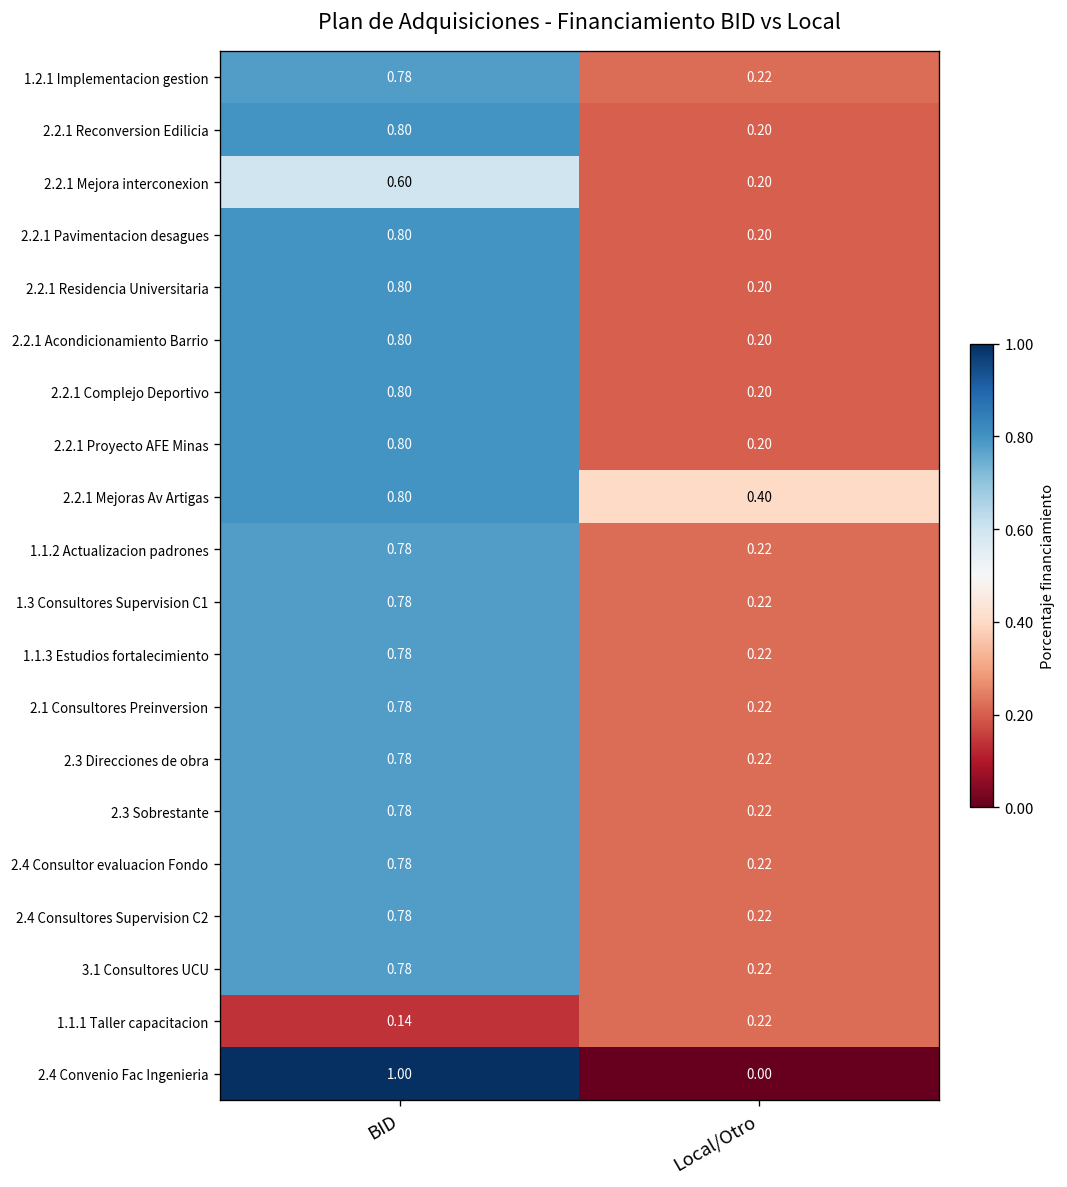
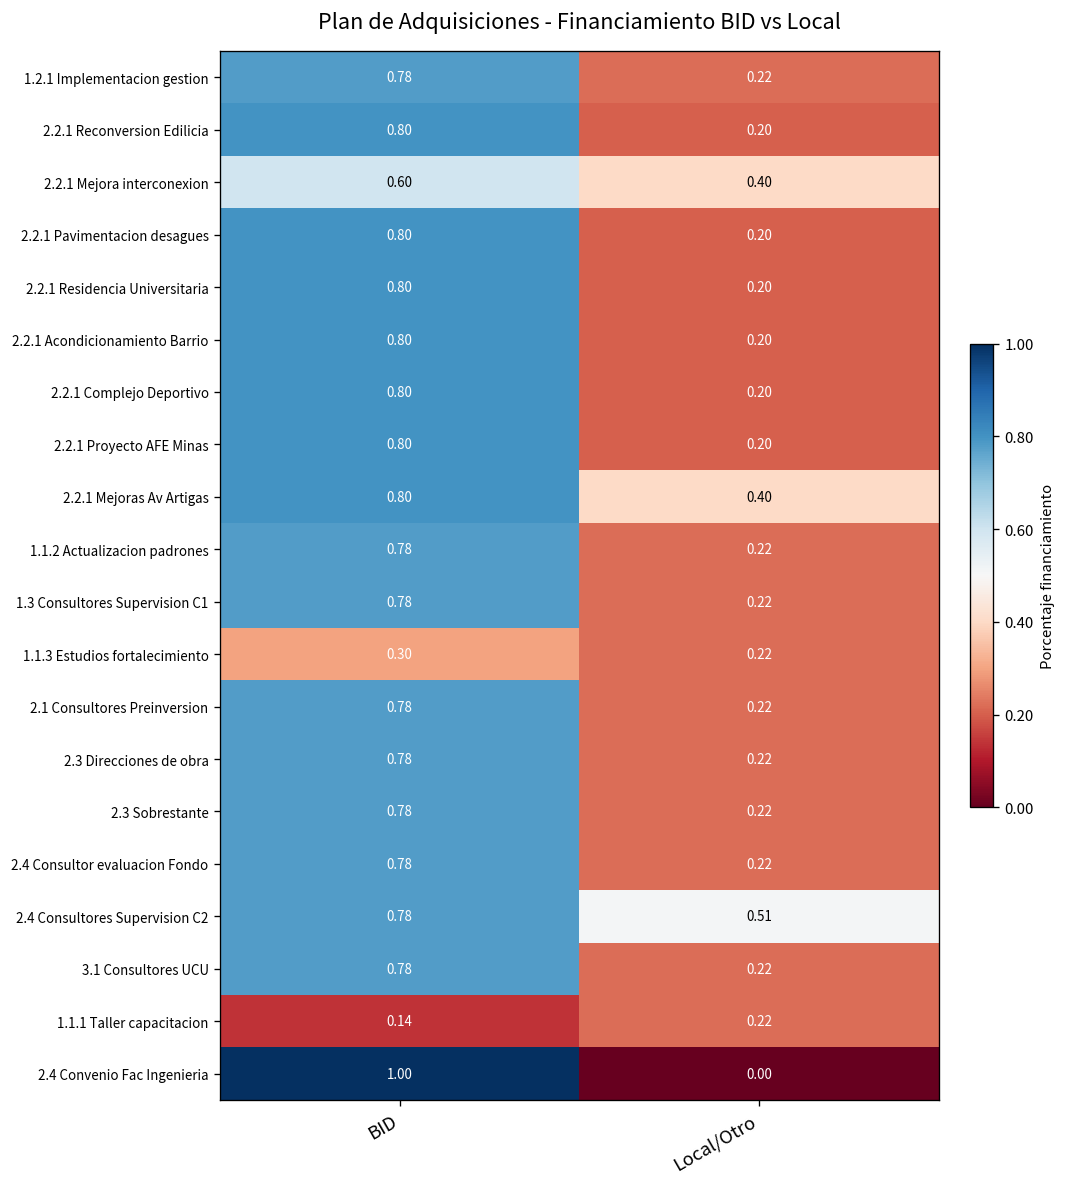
2.2.1 Mejora interconexion, Local/Otro: 0.20 -> 0.40
1.1.3 Estudios fortalecimiento, BID: 0.78 -> 0.30
2.4 Consultores Supervision C2, Local/Otro: 0.22 -> 0.51
